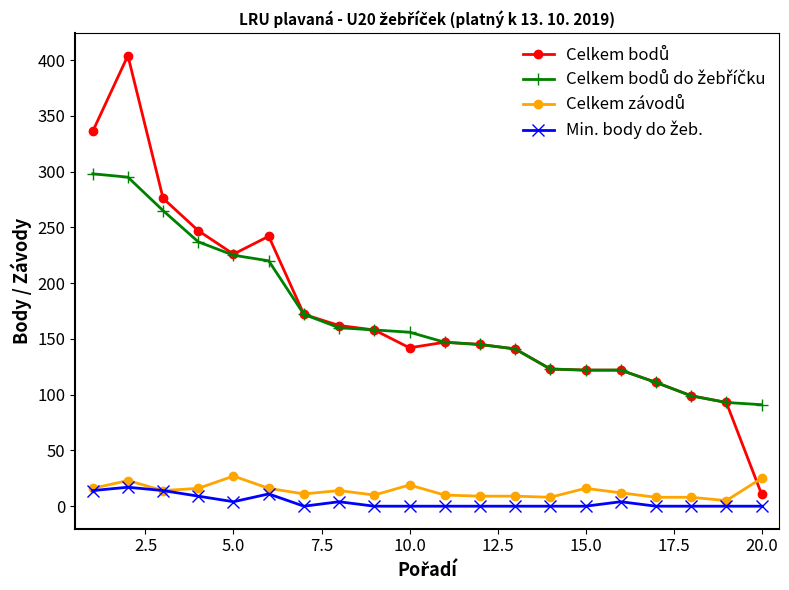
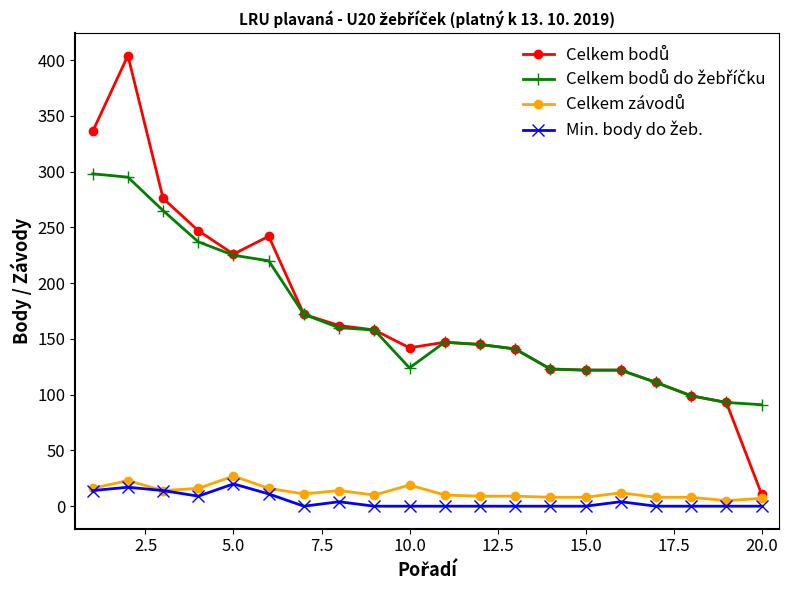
Min. body do žeb., 5.0: 4 -> 20
Celkem bodů do žebříčku, 10.0: 156 -> 124
Celkem závodů, 15.0: 16 -> 8
Celkem závodů, 20.0: 25 -> 7
